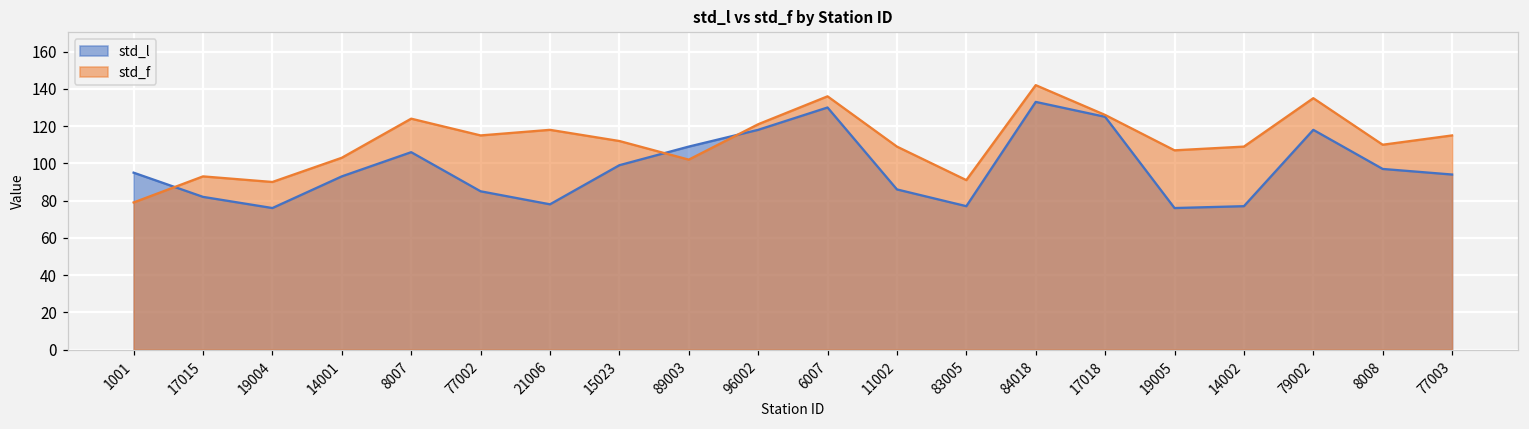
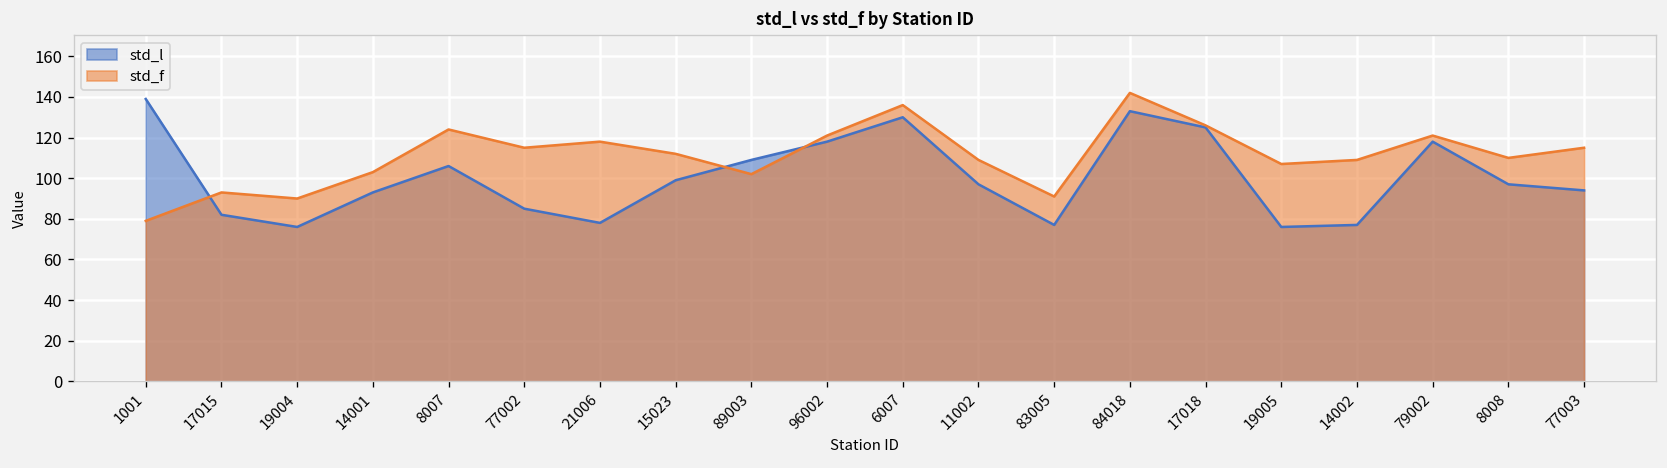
std_l, 1001: 95 -> 139
std_l, 11002: 86 -> 97
std_f, 79002: 135 -> 121
